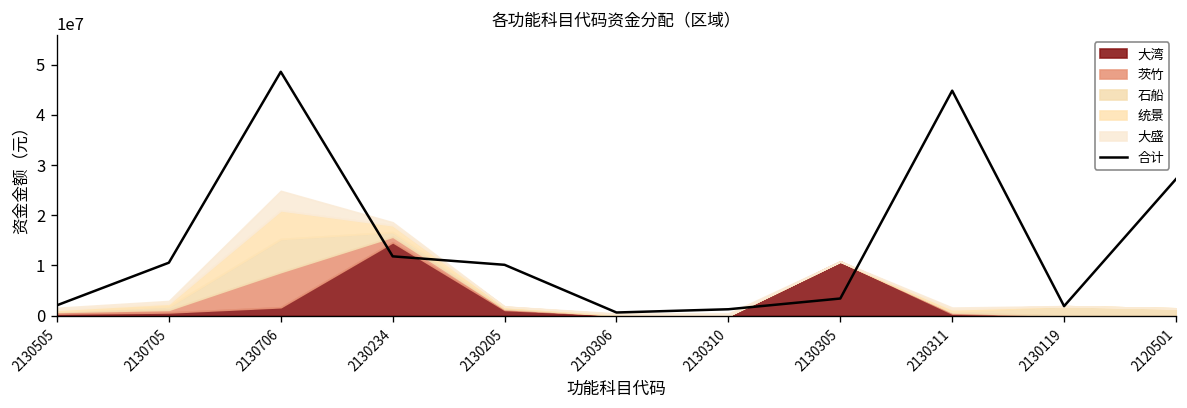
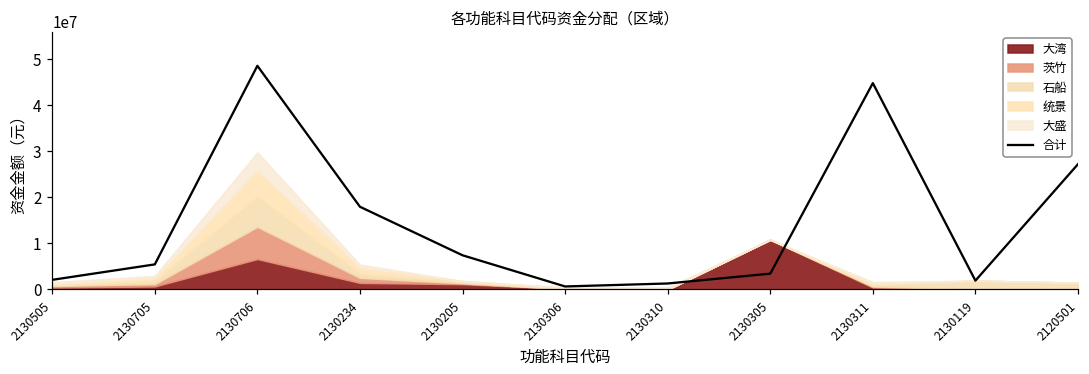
合计, 2130705: 11000000 -> 5000000
大湾, 2130706: 2000000 -> 7000000
合计, 2130234: 12000000 -> 18000000
大湾, 2130234: 15000000 -> 1000000
合计, 2130205: 10000000 -> 7000000
